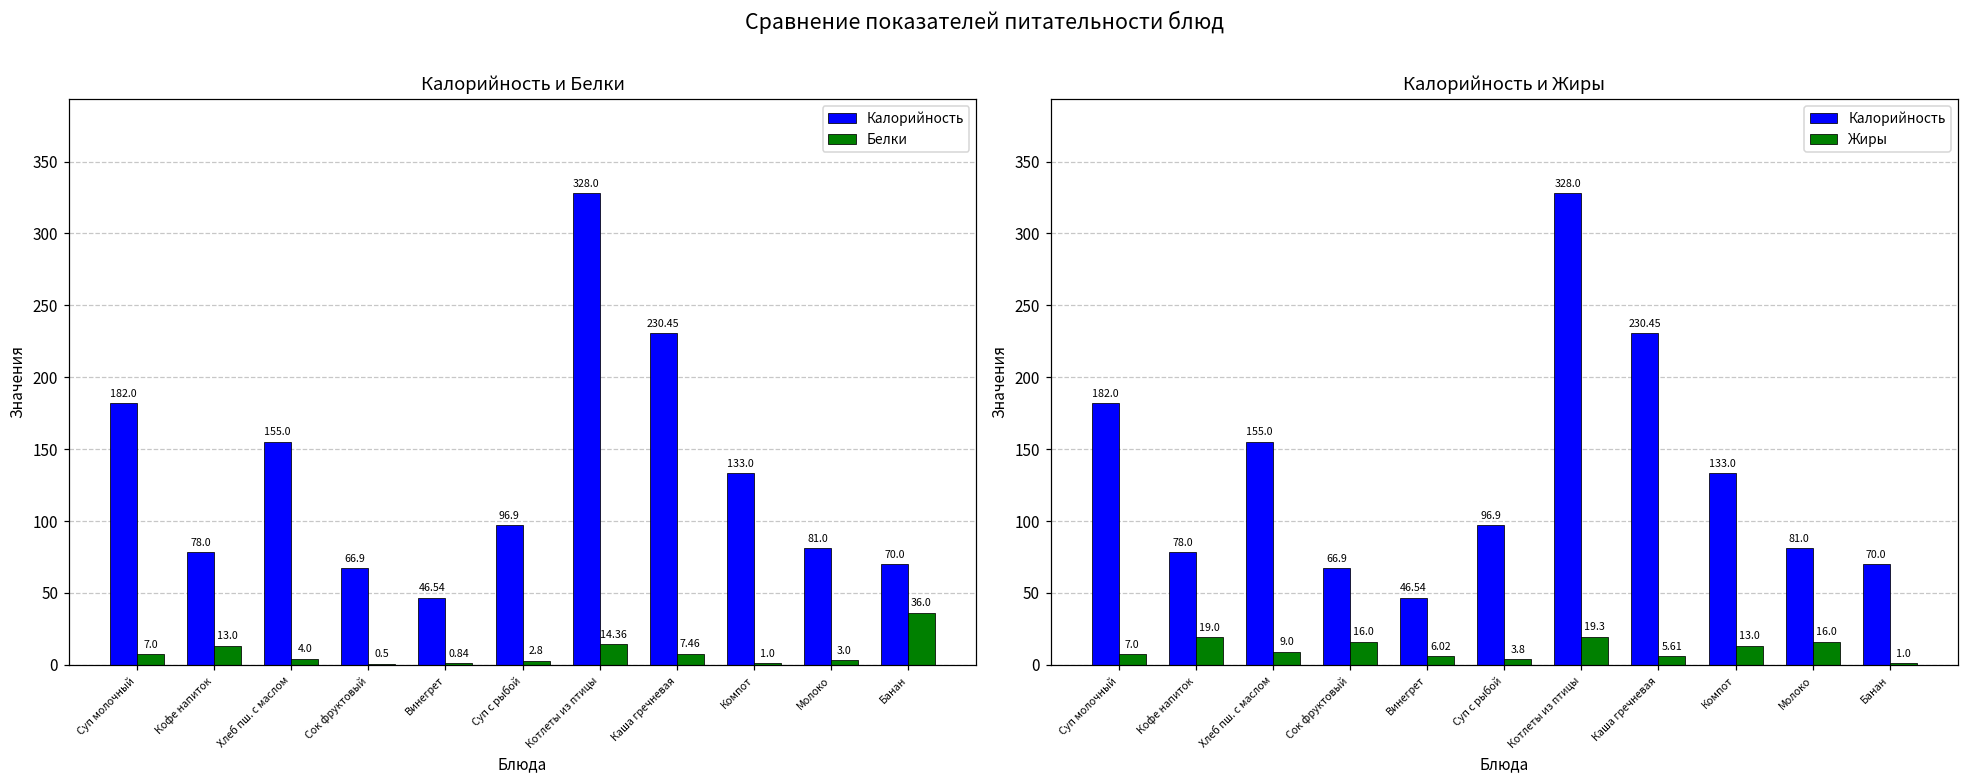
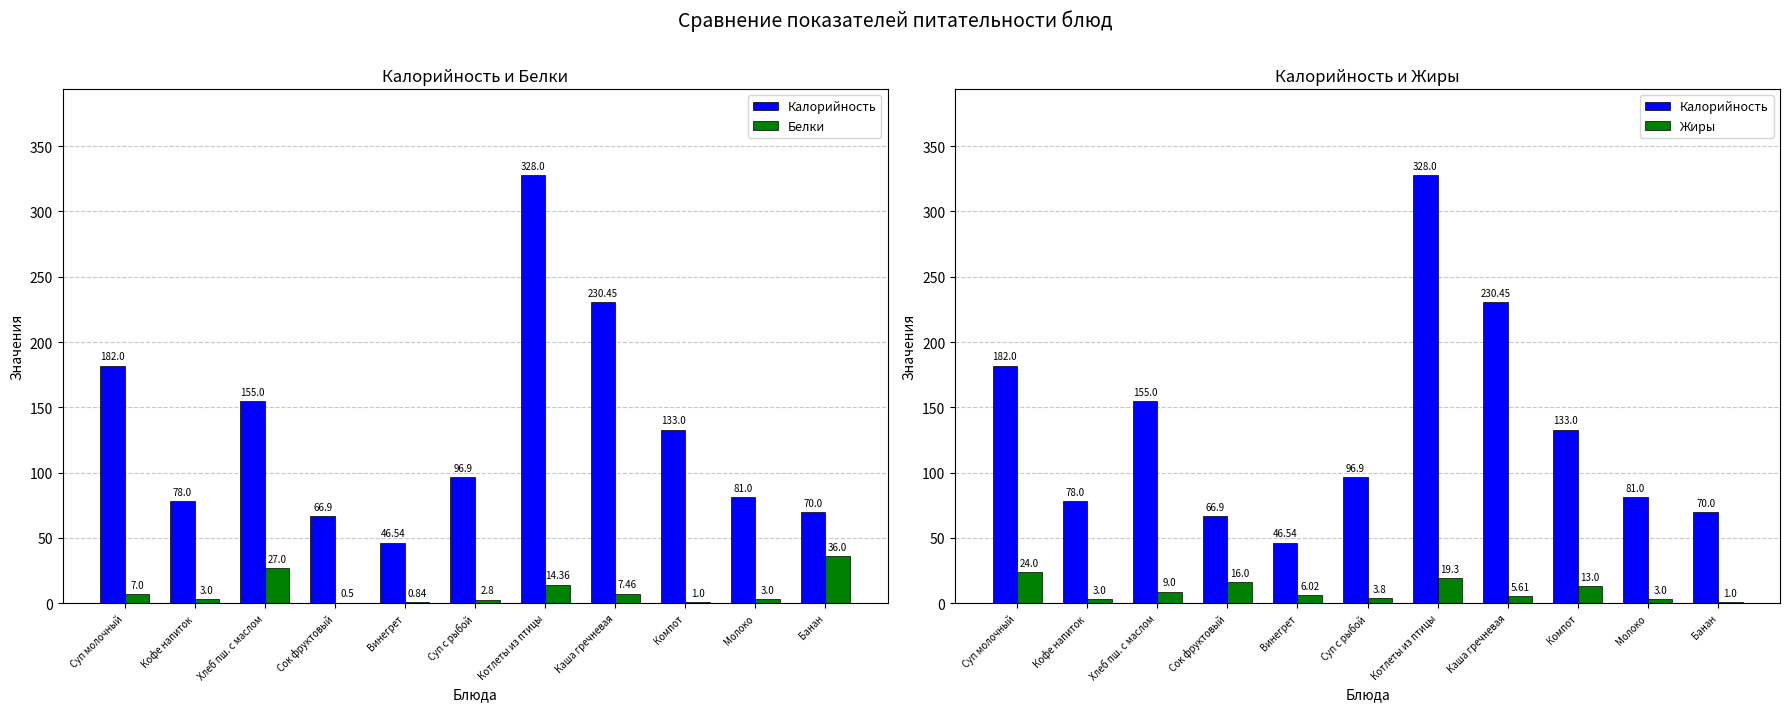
Калорийность и Белки, Белки, Кофе напиток: 13.0 -> 3.0
Калорийность и Белки, Белки, Хлеб пш. с маслом: 4.0 -> 27.0
Калорийность и Жиры, Жиры, Суп молочный: 7.0 -> 24.0
Калорийность и Жиры, Жиры, Кофе напиток: 19.0 -> 3.0
Калорийность и Жиры, Жиры, Молоко: 16.0 -> 3.0
